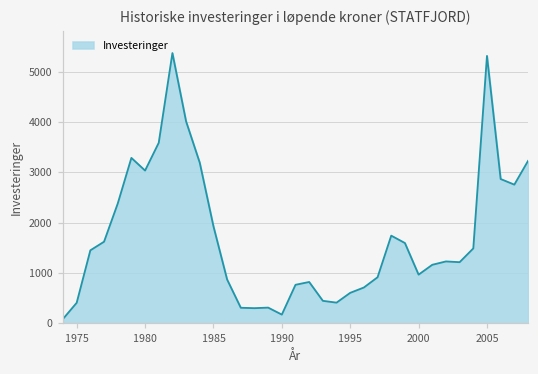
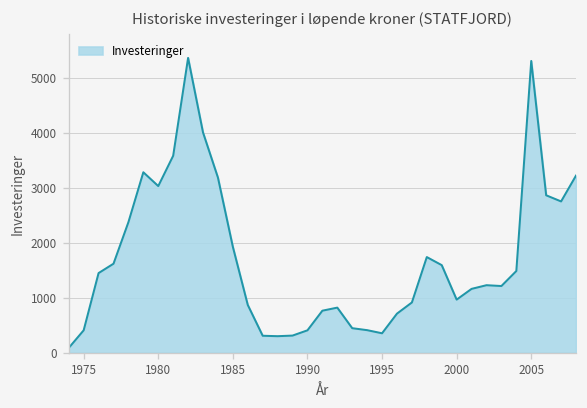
1990: 200 -> 400
1995: 600 -> 400
